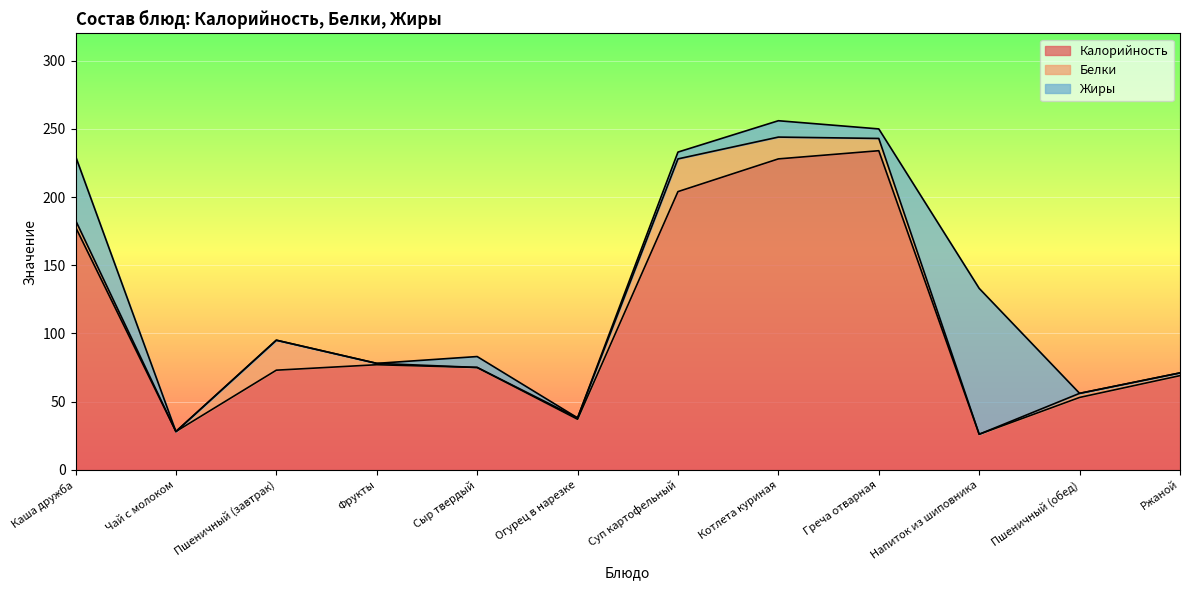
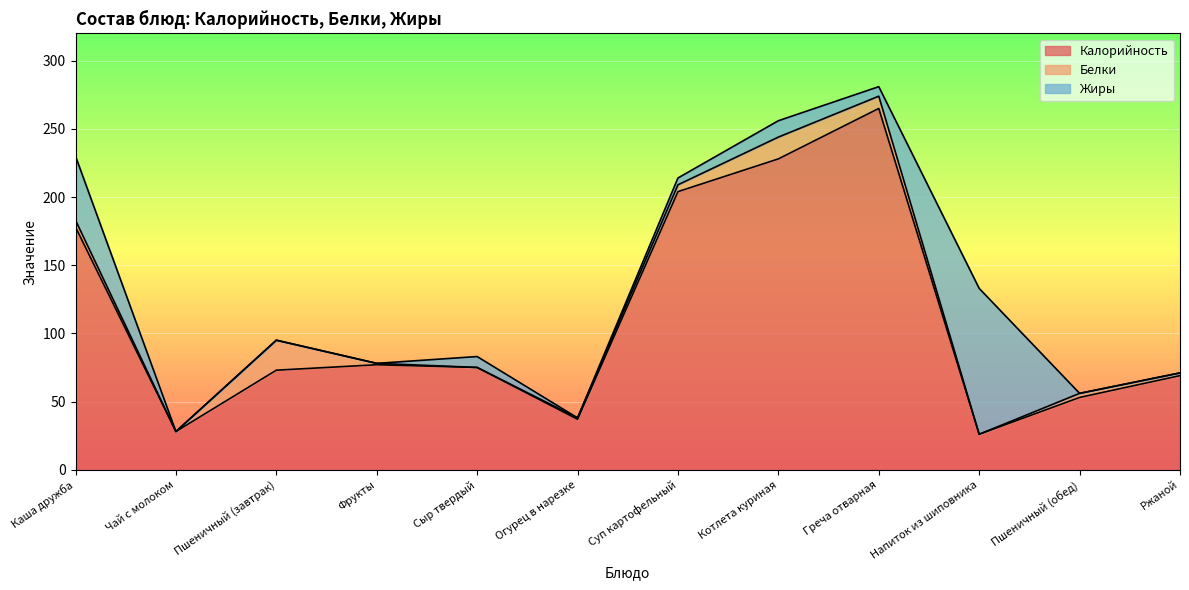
Белки, Суп картофельный: 24 -> 5
Калорийность, Греча отварная: 234 -> 265
